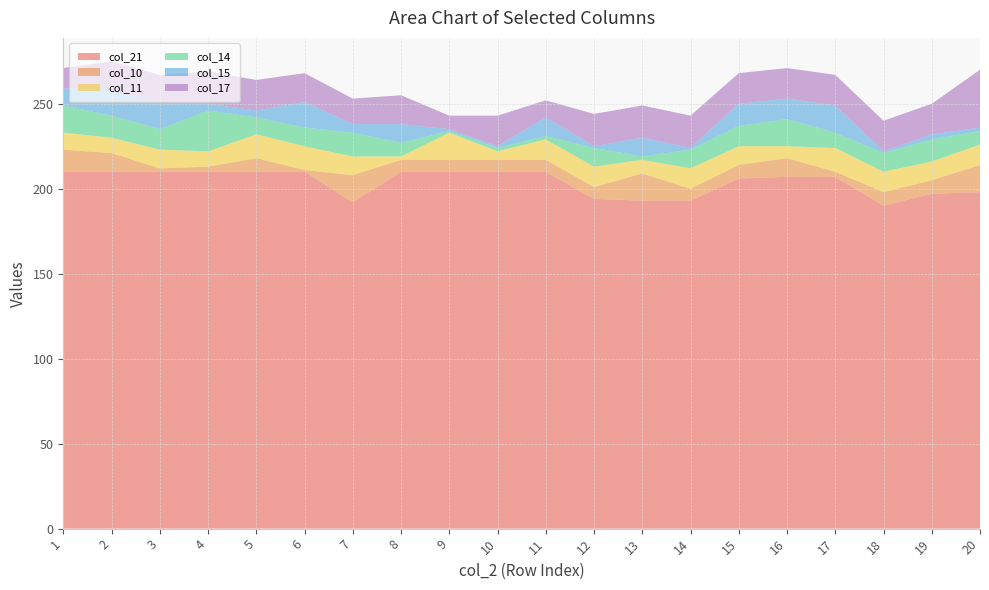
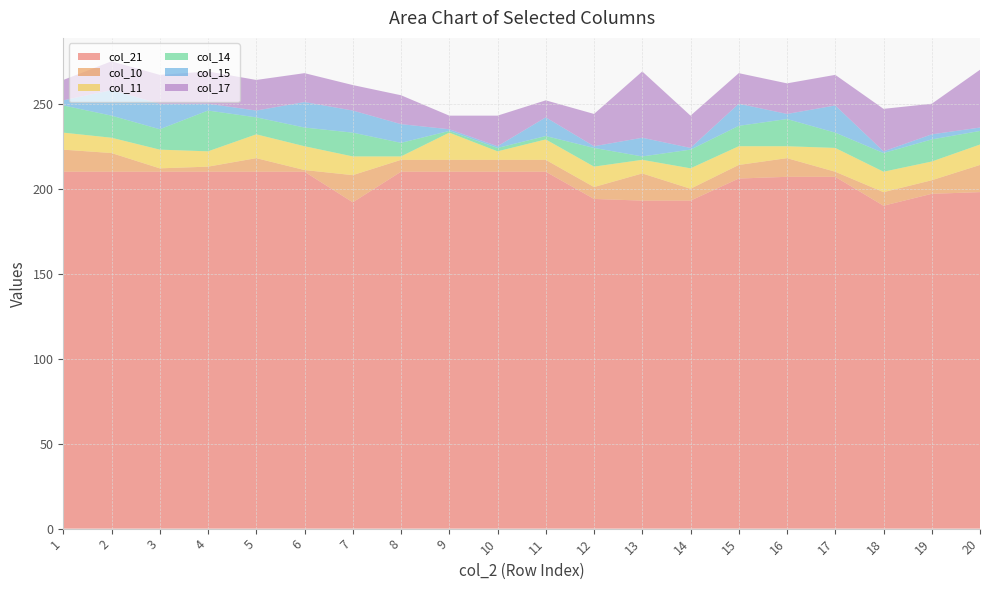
col_15, 1: 10 -> 3
col_15, 7: 5 -> 13
col_17, 13: 19 -> 39
col_15, 16: 12 -> 3
col_17, 18: 18 -> 25
